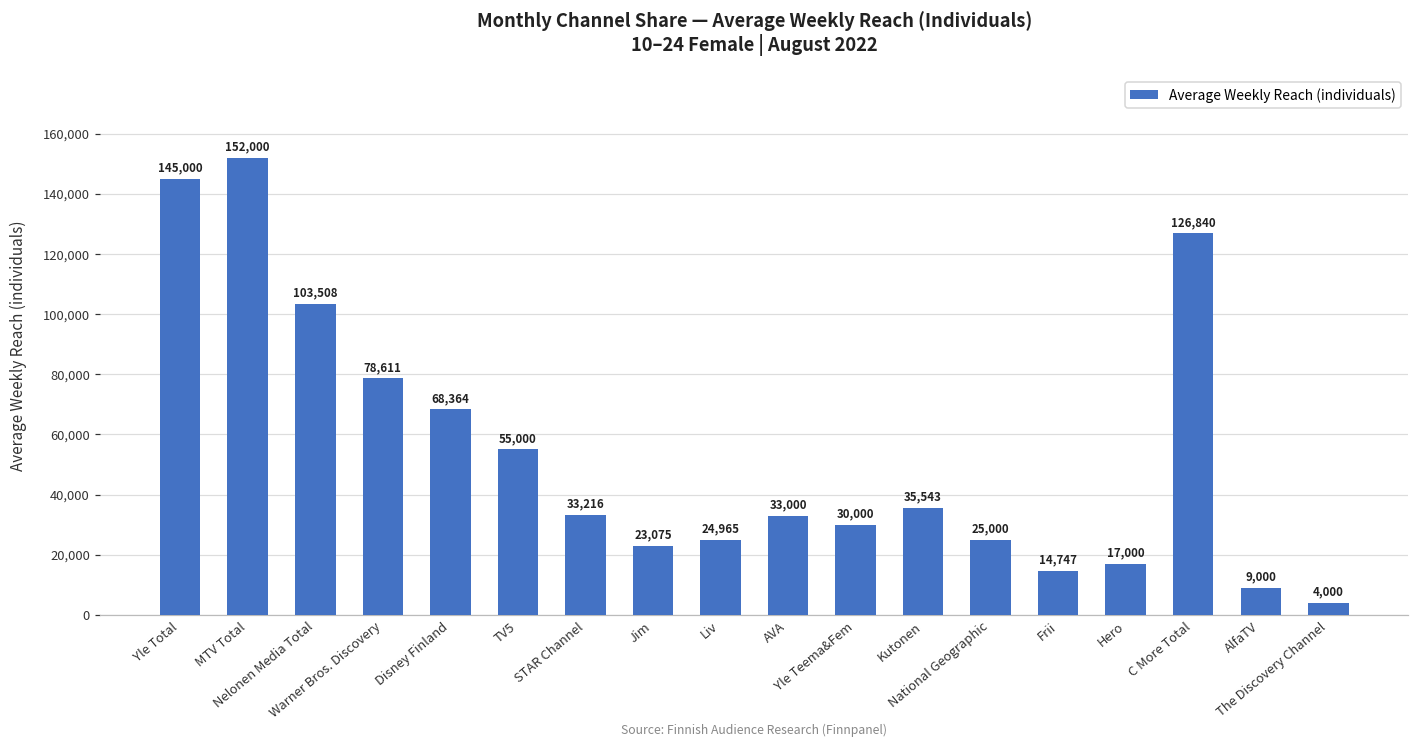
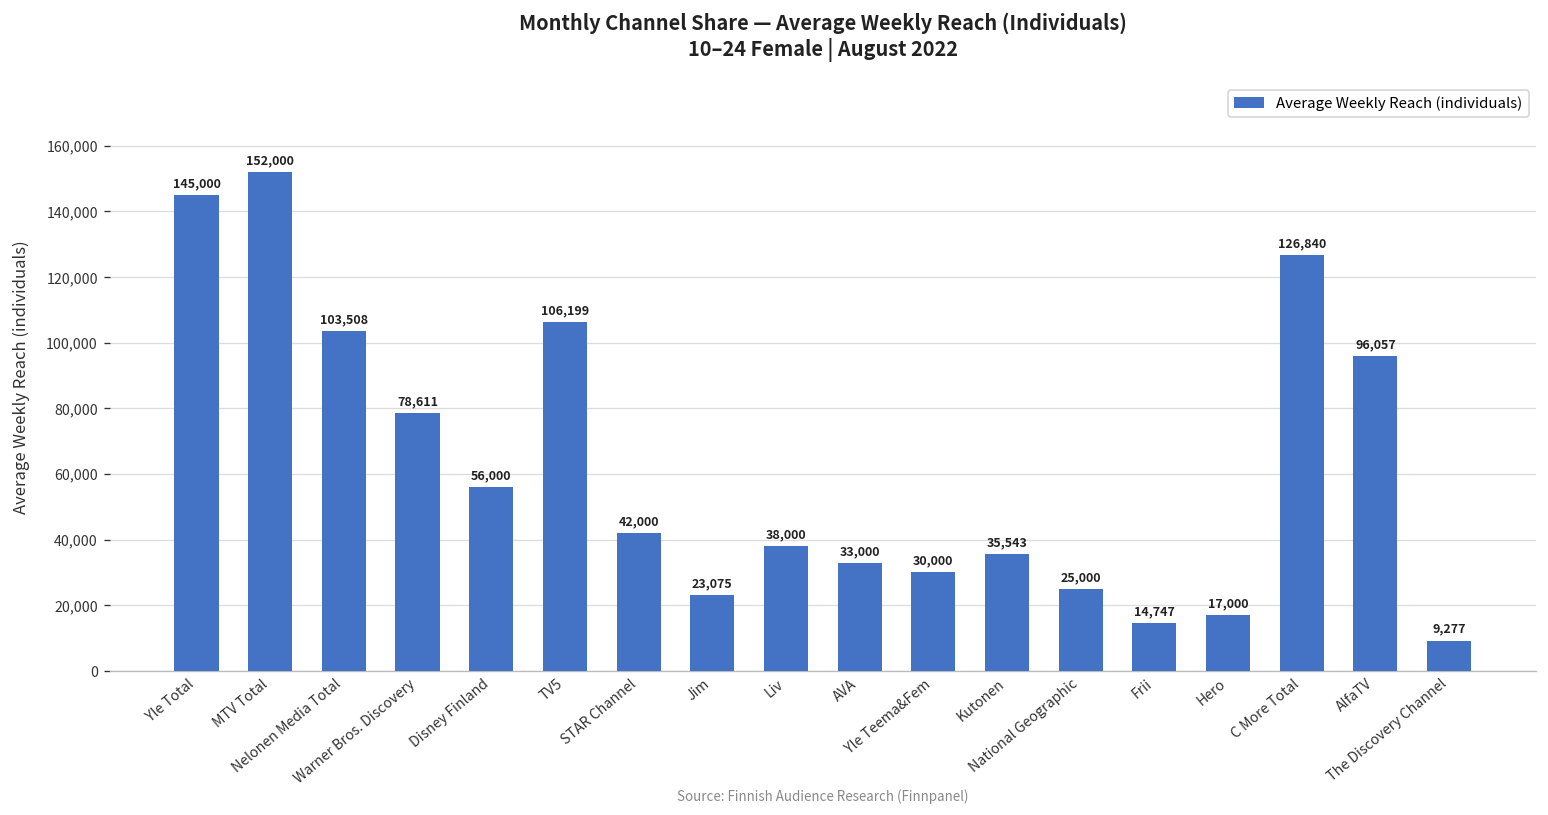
Disney Finland: 68,364 -> 56,000
TV5: 55,000 -> 106,199
STAR Channel: 33,216 -> 42,000
Liv: 24,965 -> 38,000
AlfaTV: 9,000 -> 96,057
The Discovery Channel: 4,000 -> 9,277
